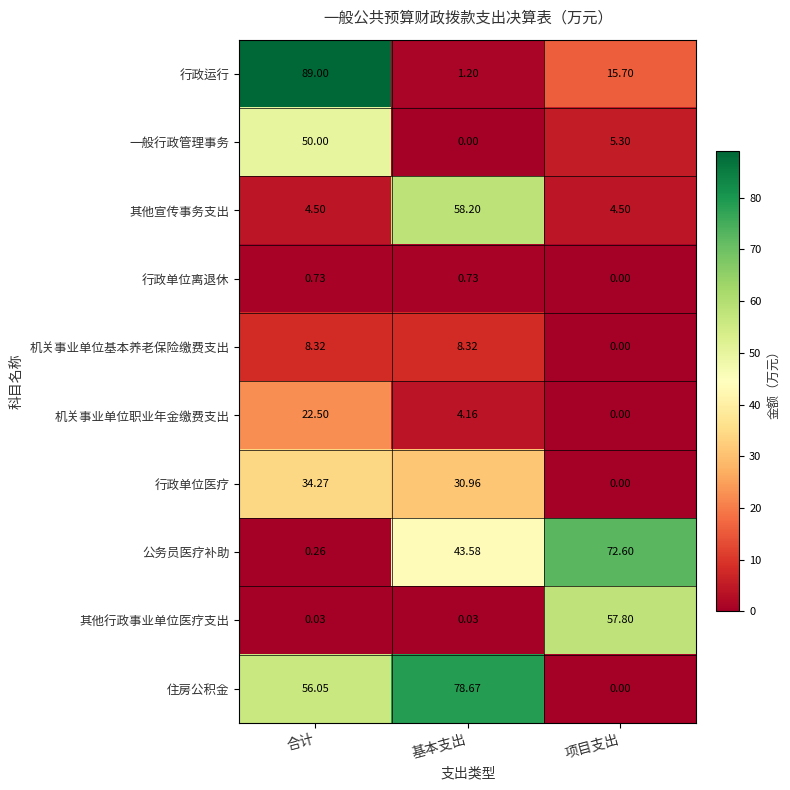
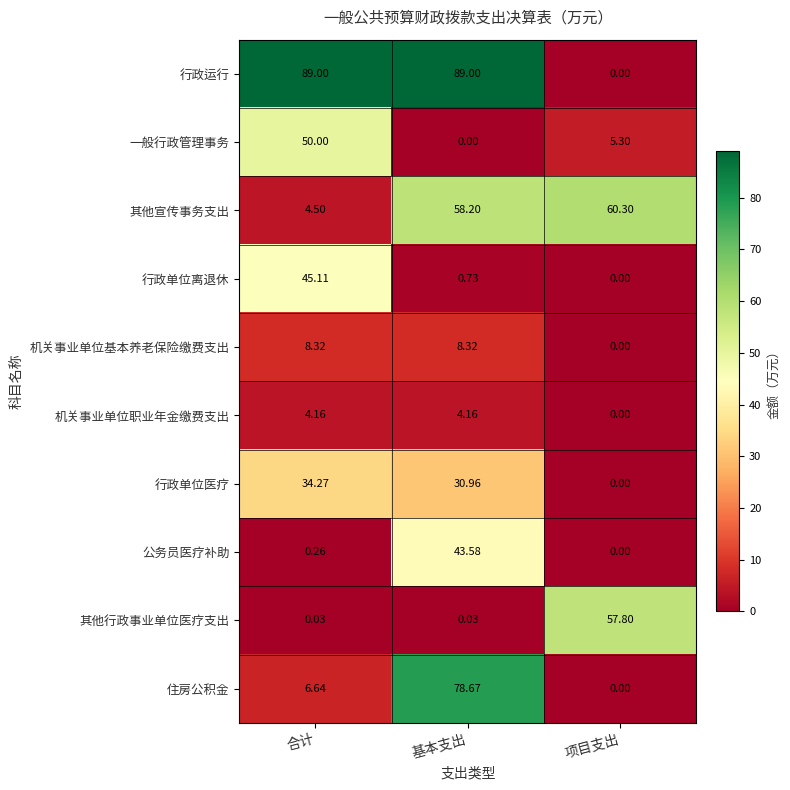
行政运行, 基本支出: 1.20 -> 89.00
行政运行, 项目支出: 15.70 -> 0.00
其他宣传事务支出, 项目支出: 4.50 -> 60.30
行政单位离退休, 合计: 0.73 -> 45.11
机关事业单位职业年金缴费支出, 合计: 22.50 -> 4.16
公务员医疗补助, 项目支出: 72.60 -> 0.00
住房公积金, 合计: 56.05 -> 6.64
